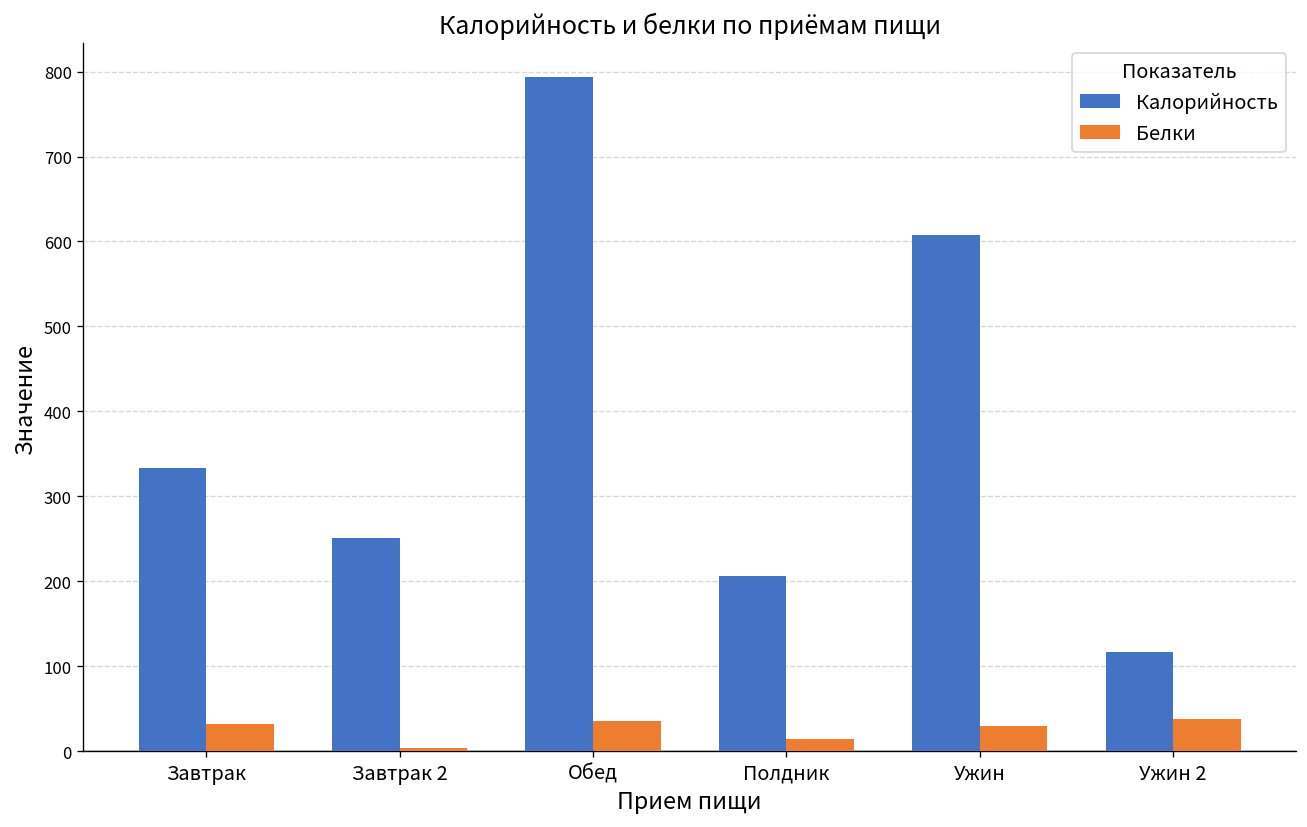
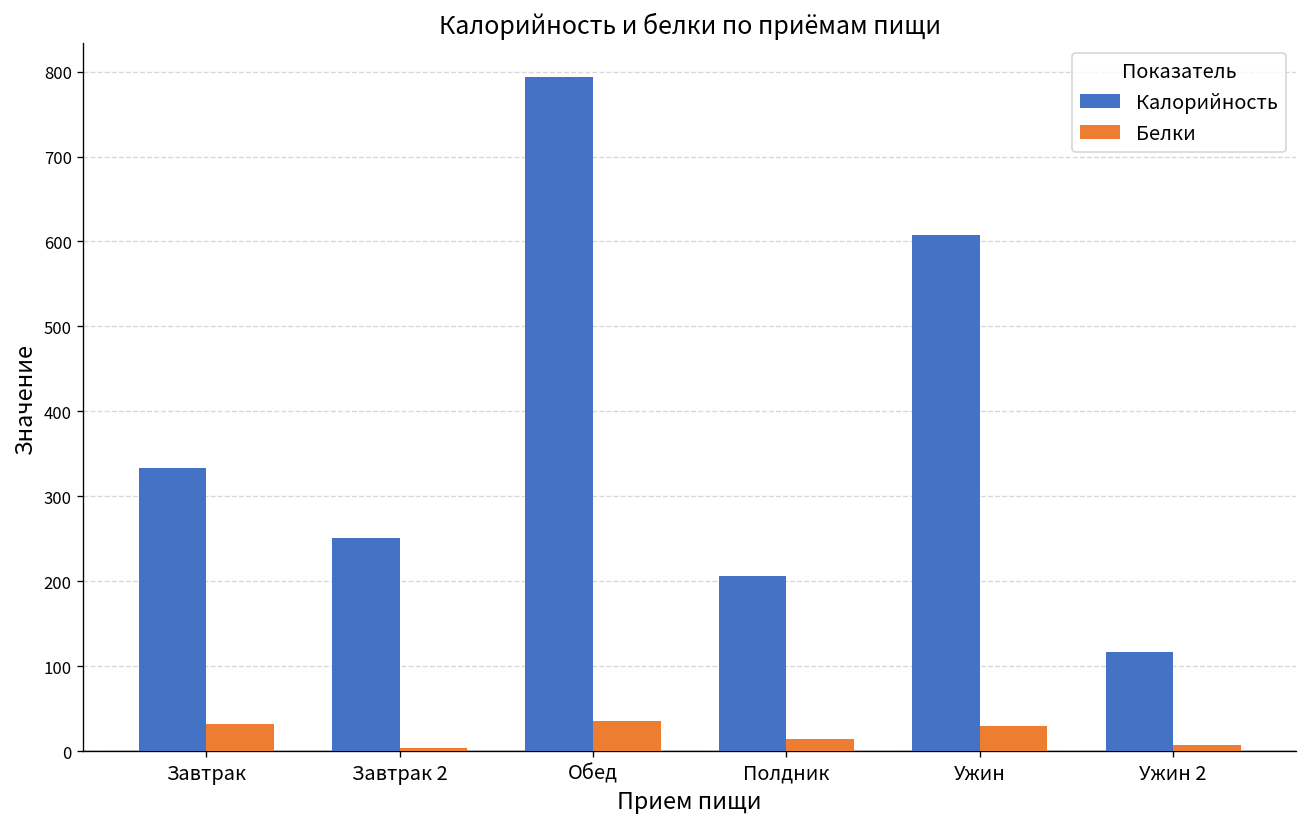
Белки, Ужин 2: 40 -> 10
